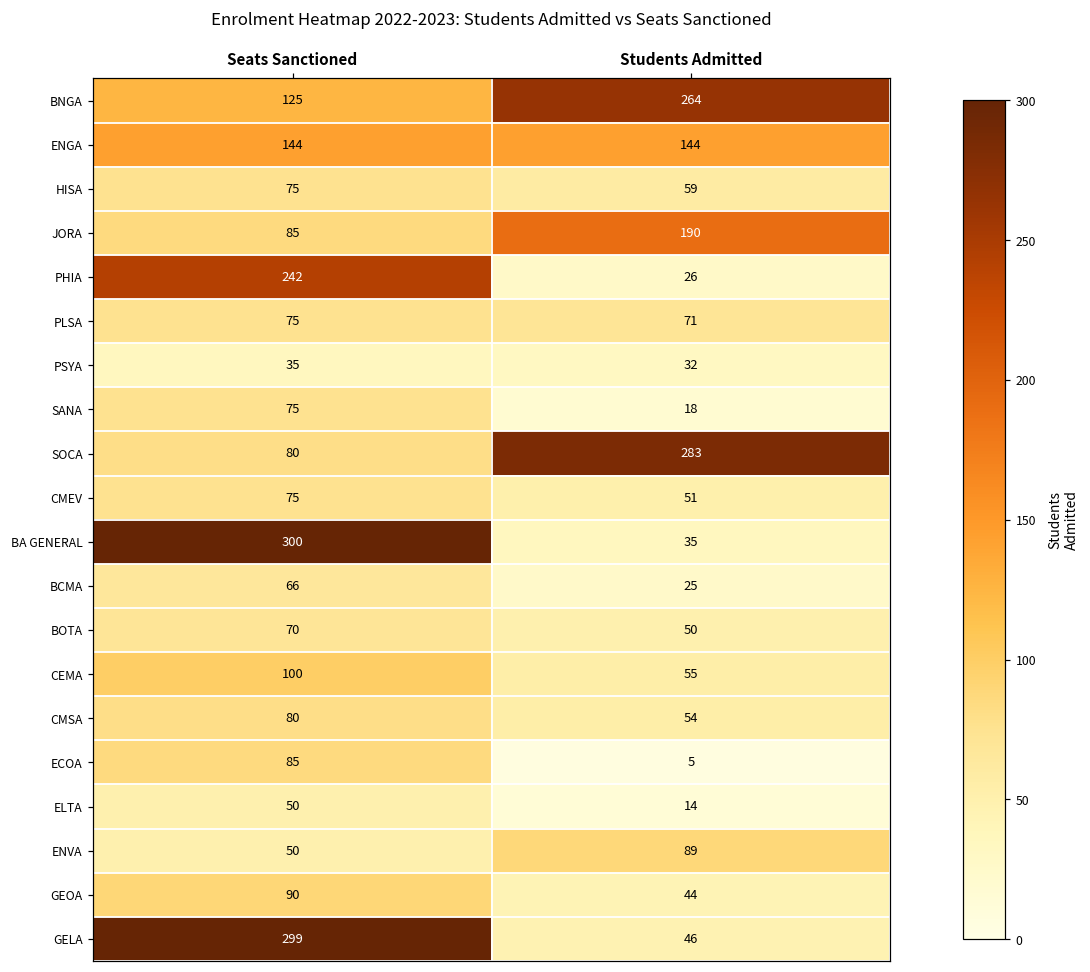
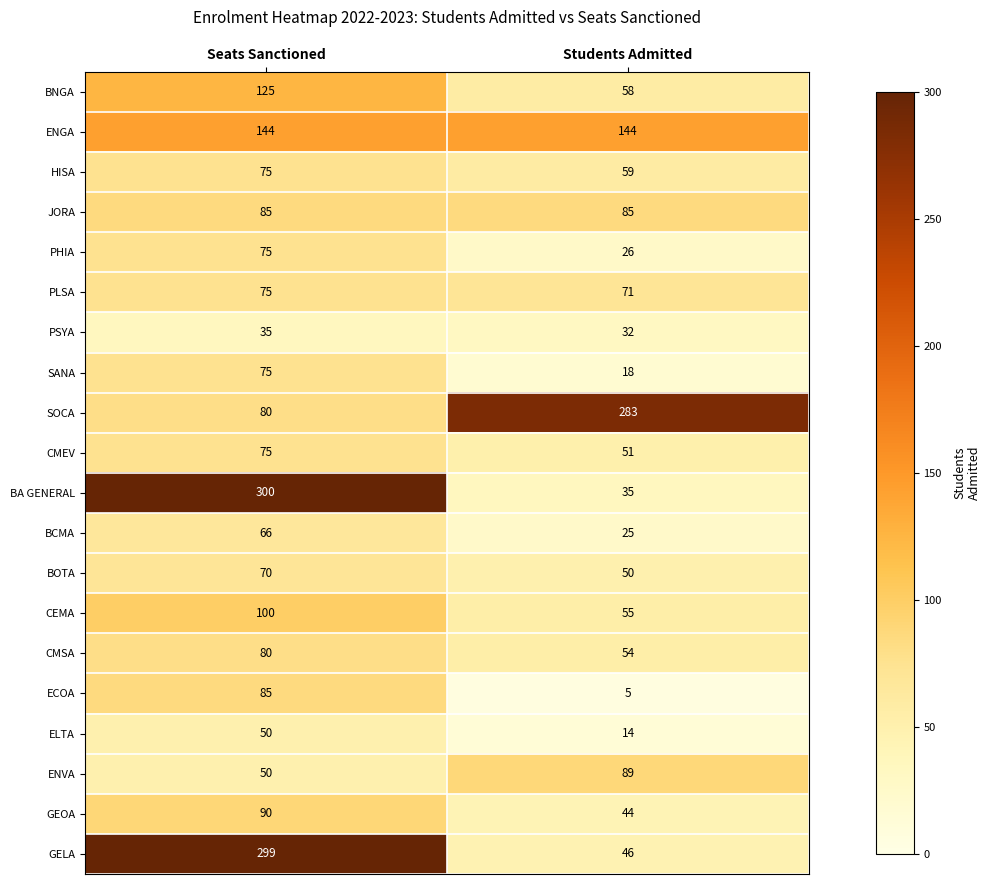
BNGA, Students Admitted: 264 -> 58
JORA, Students Admitted: 190 -> 85
PHIA, Seats Sanctioned: 242 -> 75
